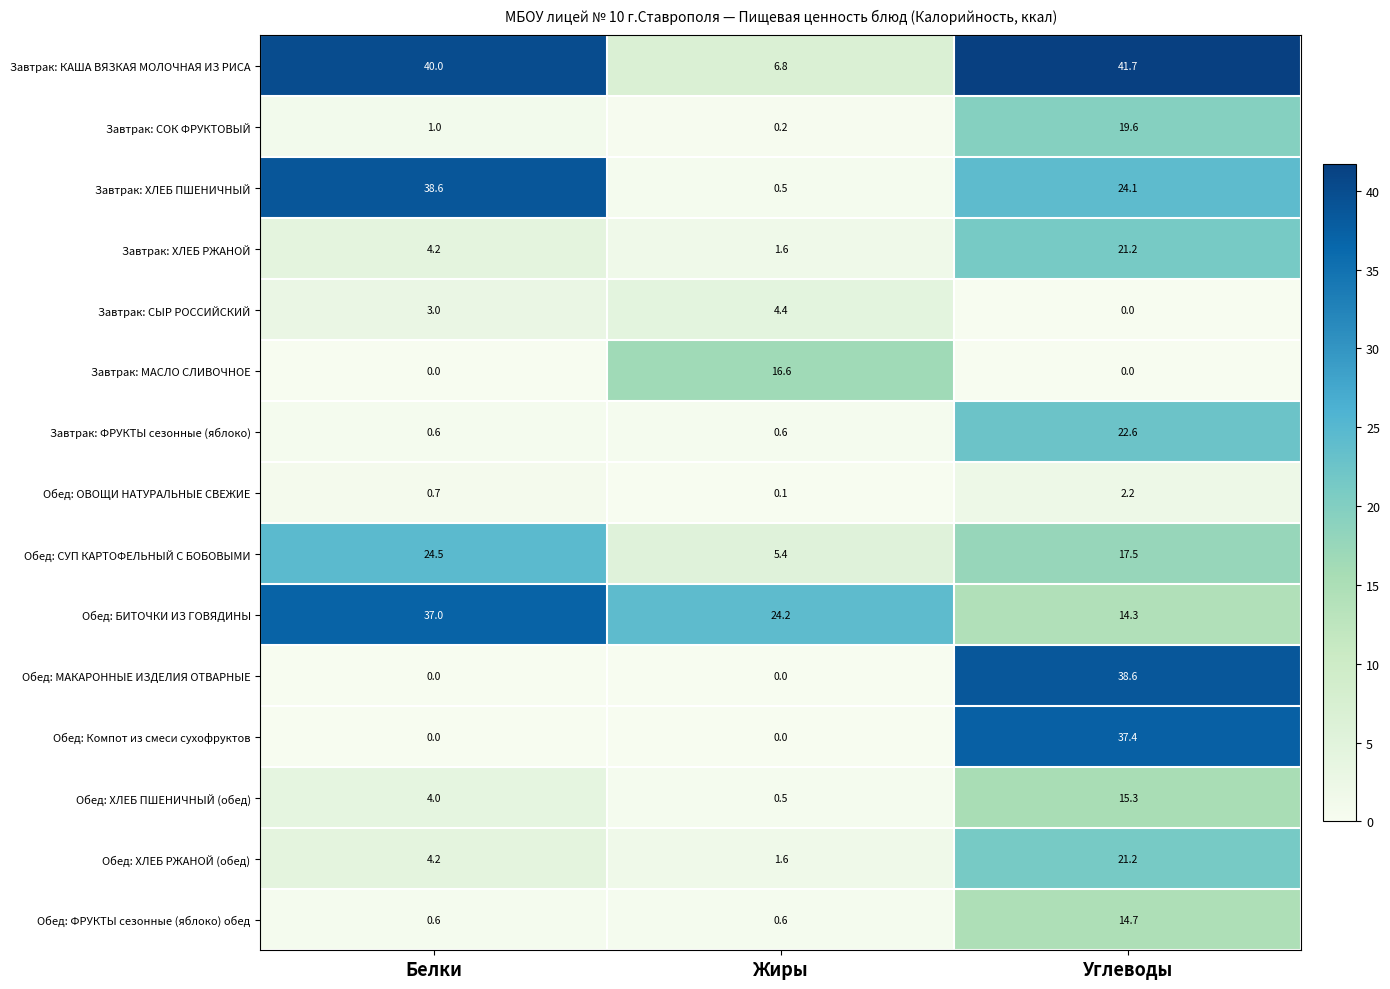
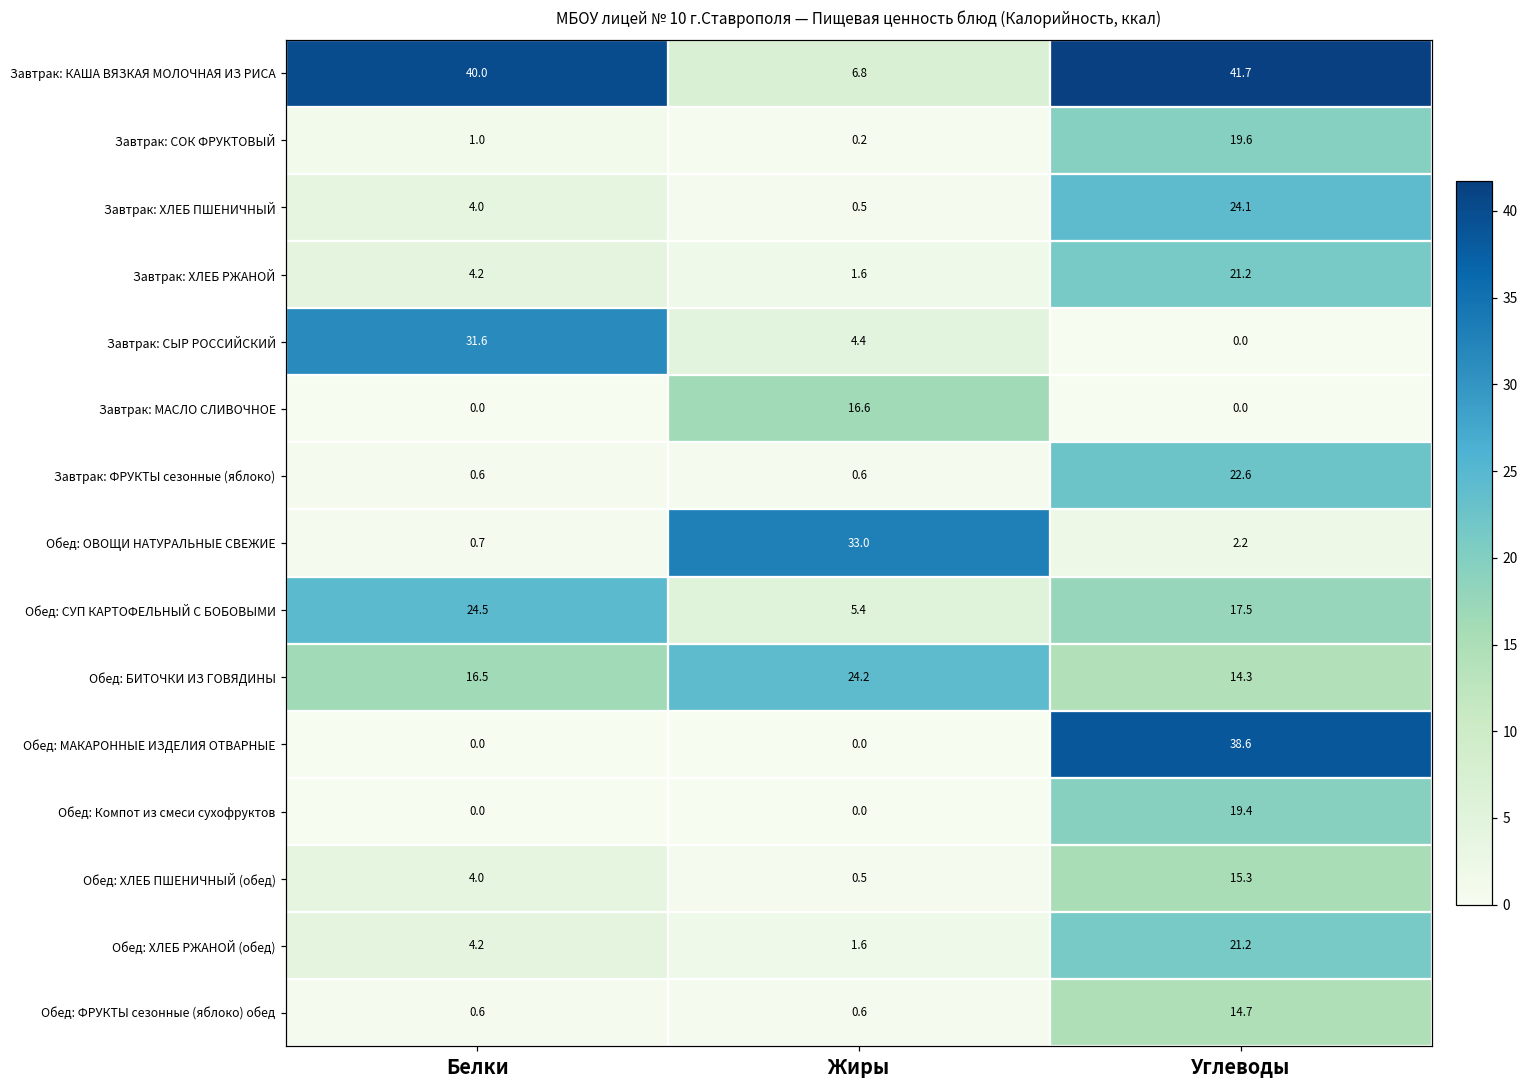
Завтрак: ХЛЕБ ПШЕНИЧНЫЙ, Белки: 38.6 -> 4.0
Завтрак: СЫР РОССИЙСКИЙ, Белки: 3.0 -> 31.6
Обед: ОВОЩИ НАТУРАЛЬНЫЕ СВЕЖИЕ, Жиры: 0.1 -> 33.0
Обед: БИТОЧКИ ИЗ ГОВЯДИНЫ, Белки: 37.0 -> 16.5
Обед: Компот из смеси сухофруктов, Углеводы: 37.4 -> 19.4
